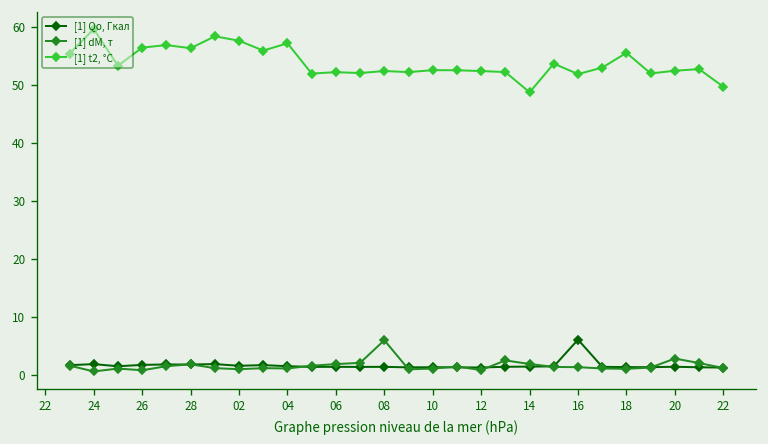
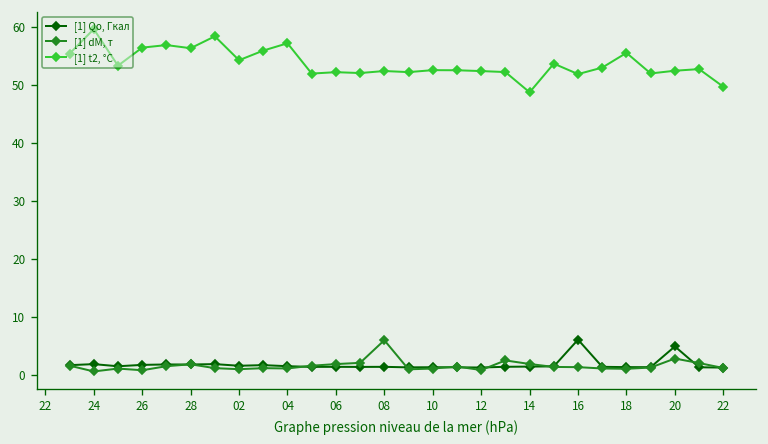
[1] t2, °C, 02: 58 -> 54
[1] Qo, Гкал, 20: 1 -> 5
